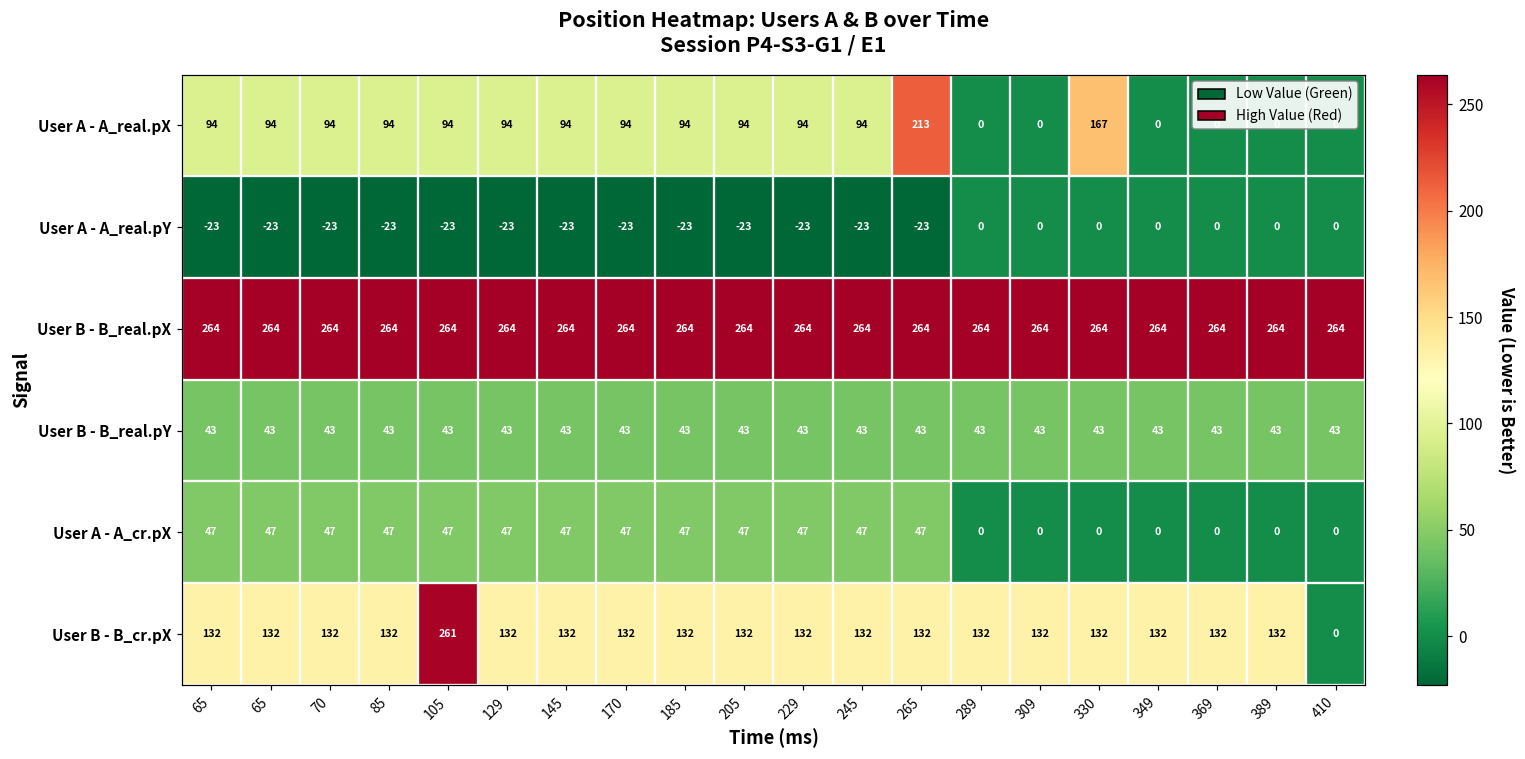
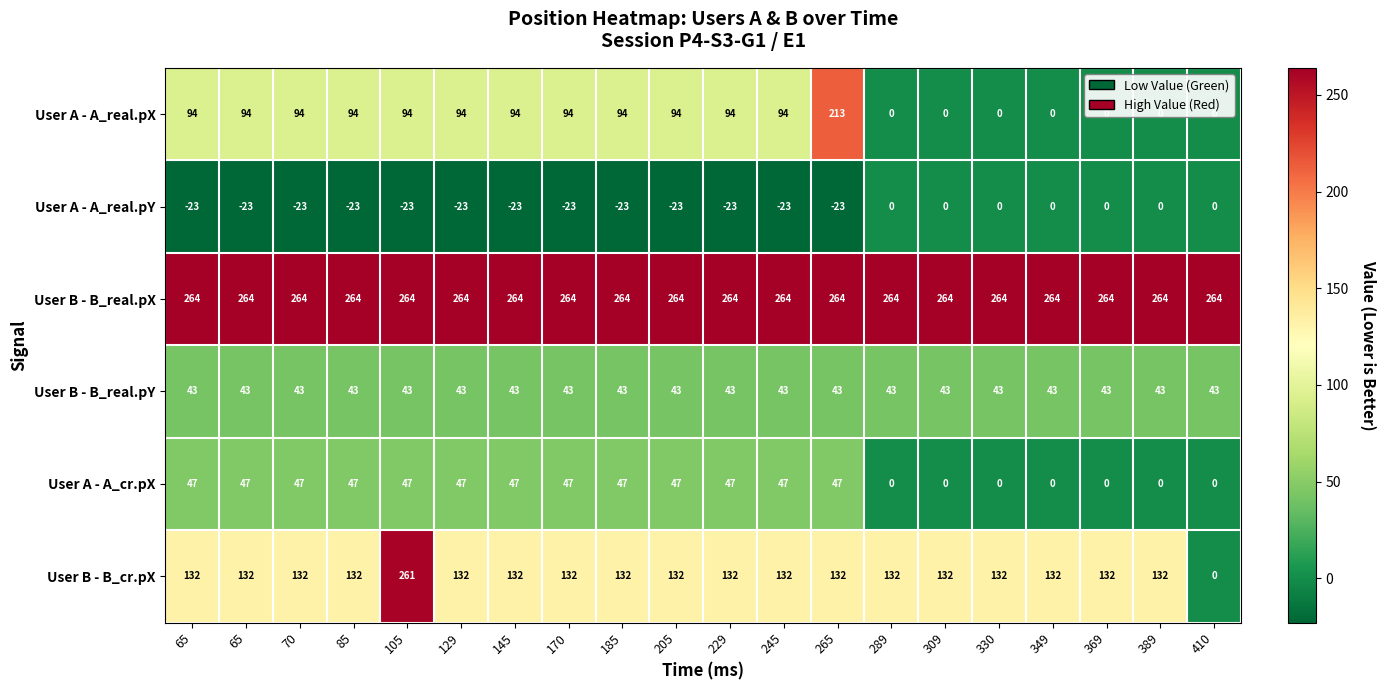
User A - A_real.pX, 330: 167 -> 0
